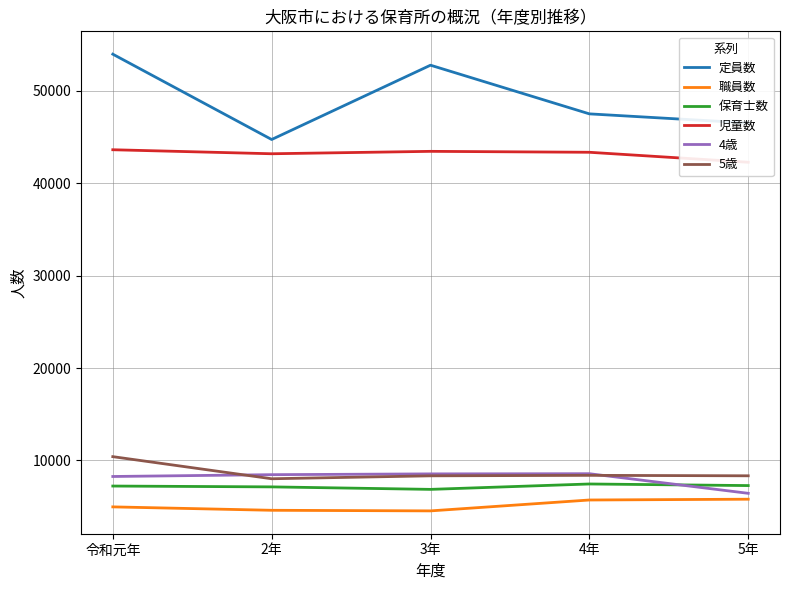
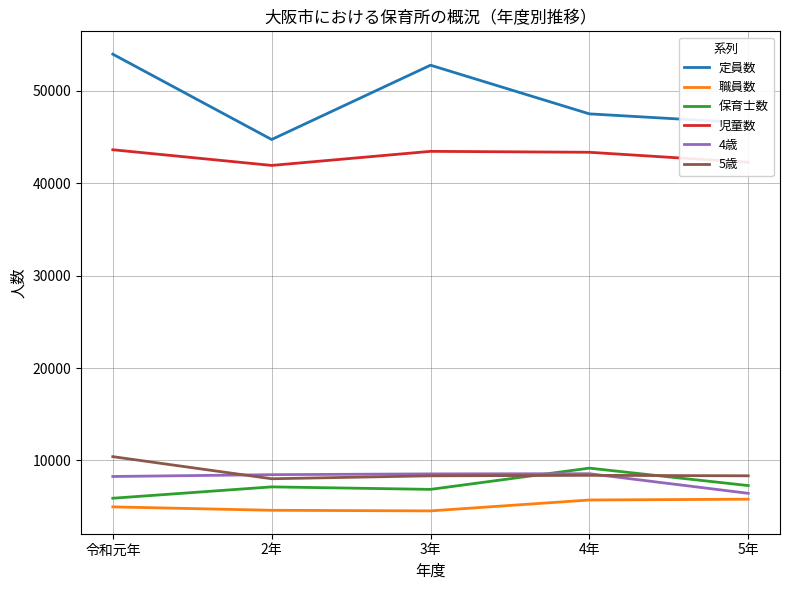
保育士数, 令和元年: 7000 -> 6000
児童数, 2年: 43000 -> 42000
保育士数, 4年: 7000 -> 9000
